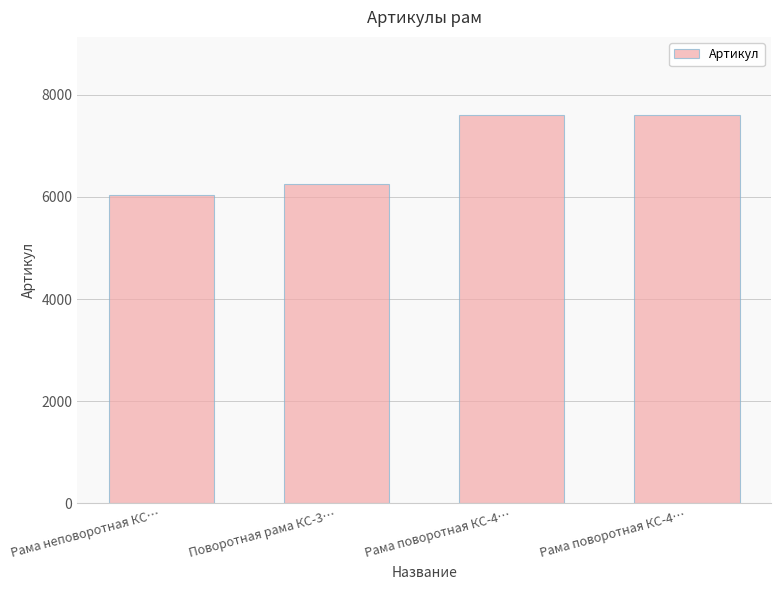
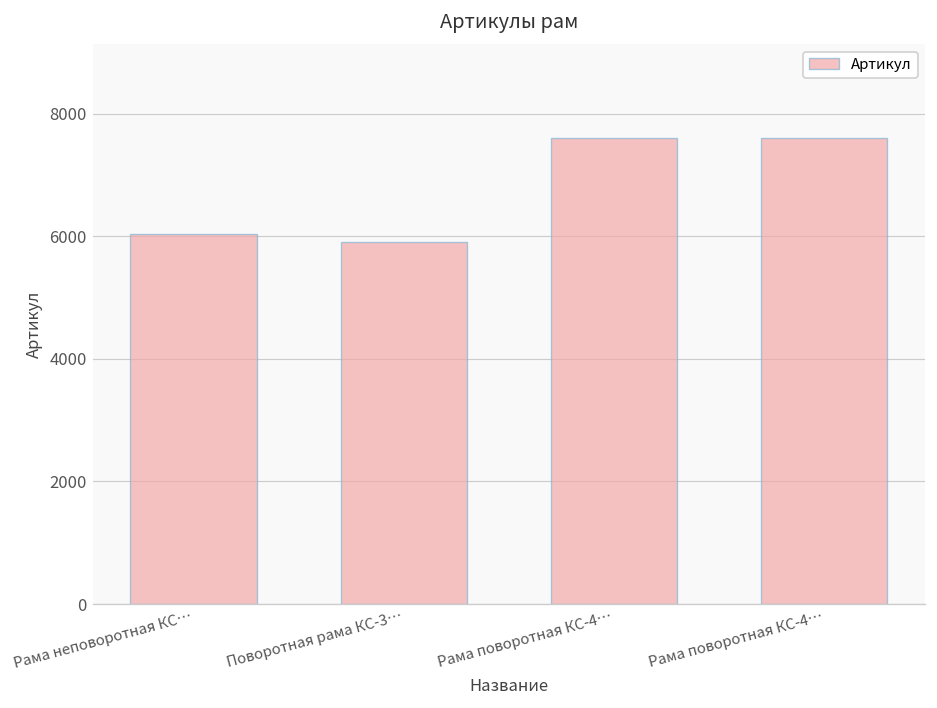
Поворотная рама КС-3…: 6200 -> 5900
